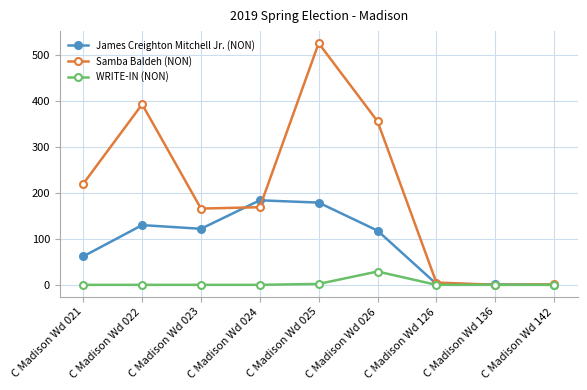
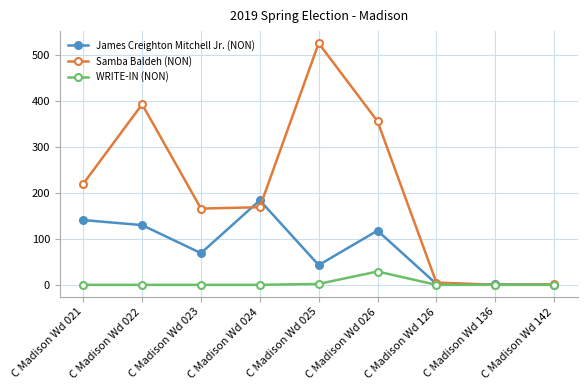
James Creighton Mitchell Jr. (NON), C Madison Wd 021: 60 -> 140
James Creighton Mitchell Jr. (NON), C Madison Wd 023: 120 -> 70
James Creighton Mitchell Jr. (NON), C Madison Wd 025: 180 -> 40
